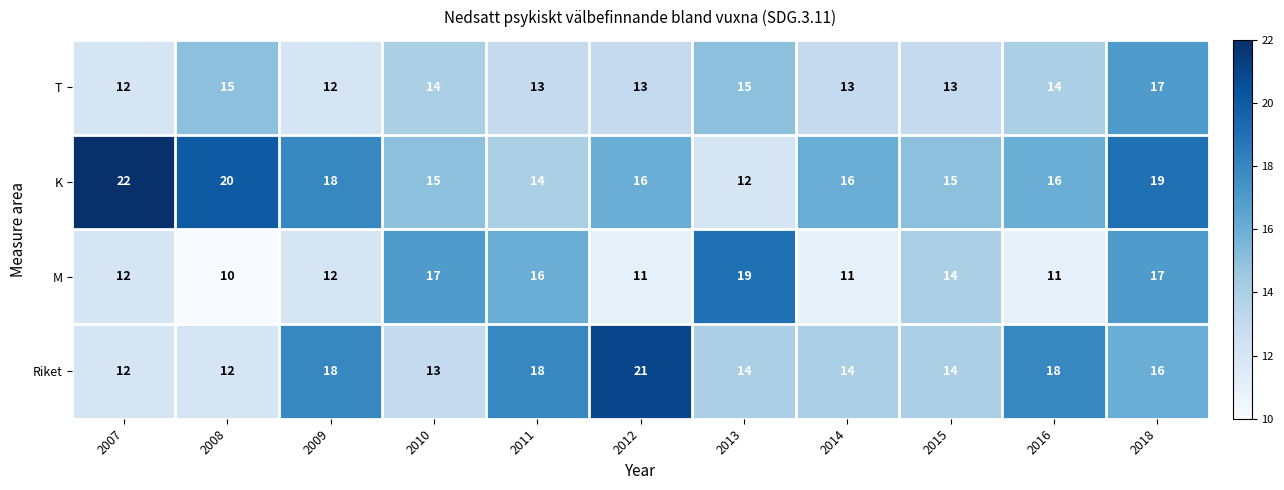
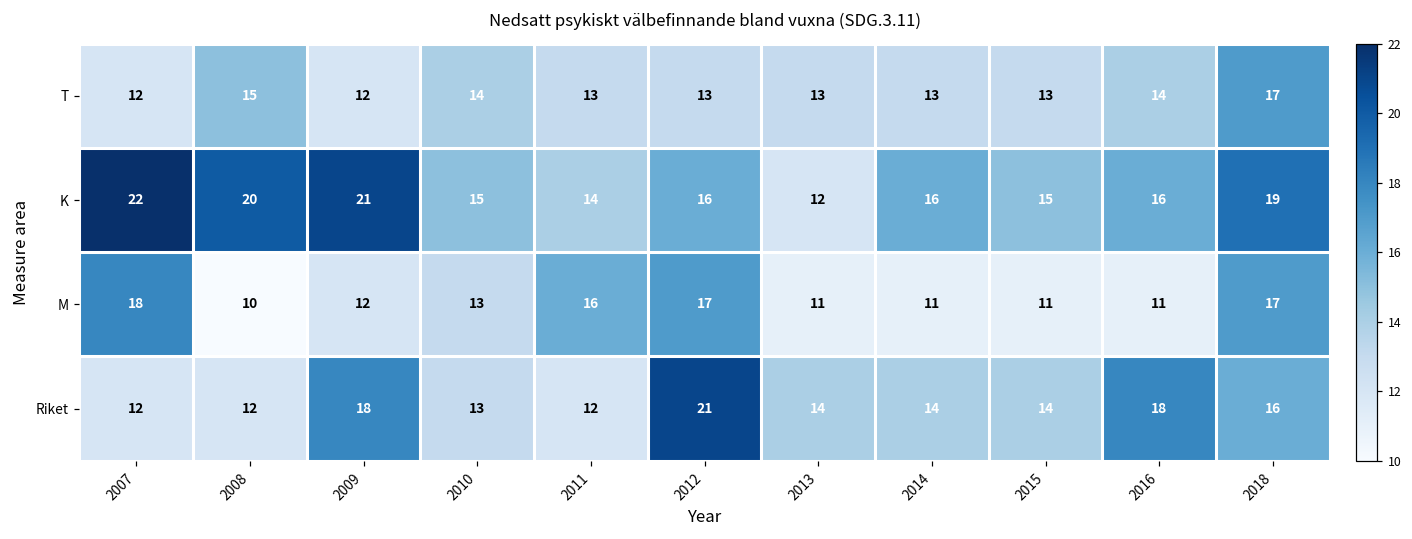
T, 2013: 15 -> 13
K, 2009: 18 -> 21
M, 2007: 12 -> 18
M, 2010: 17 -> 13
M, 2012: 11 -> 17
M, 2013: 19 -> 11
M, 2015: 14 -> 11
Riket, 2011: 18 -> 12
